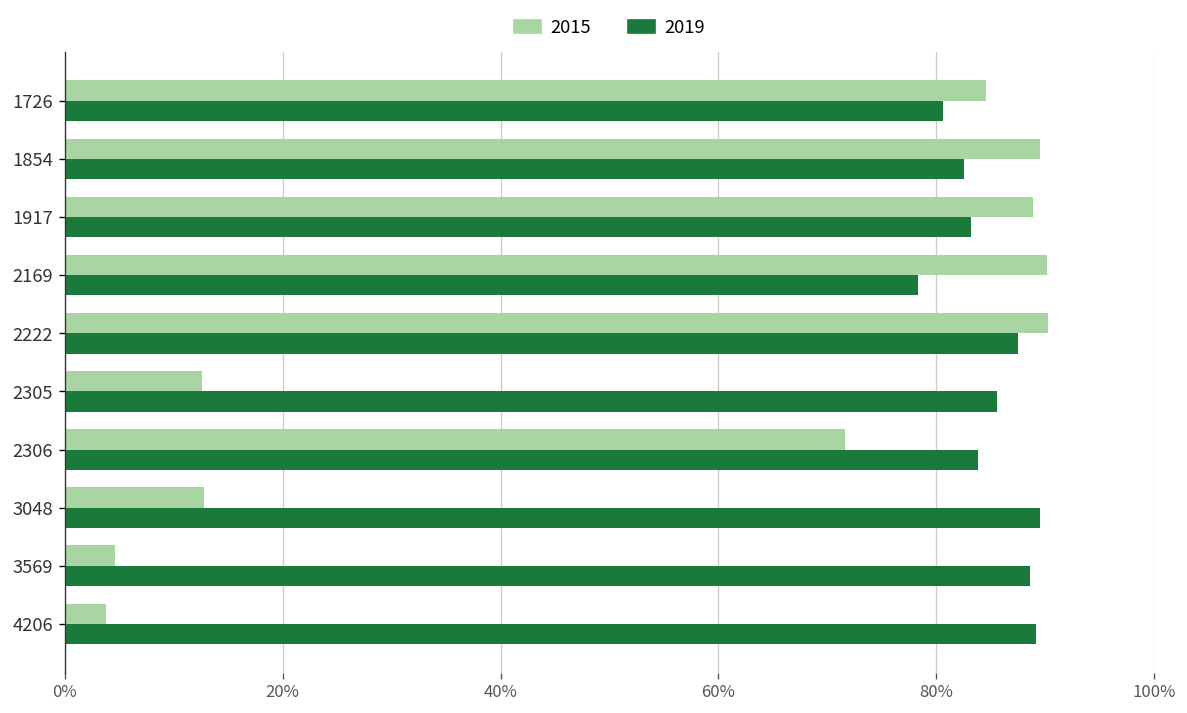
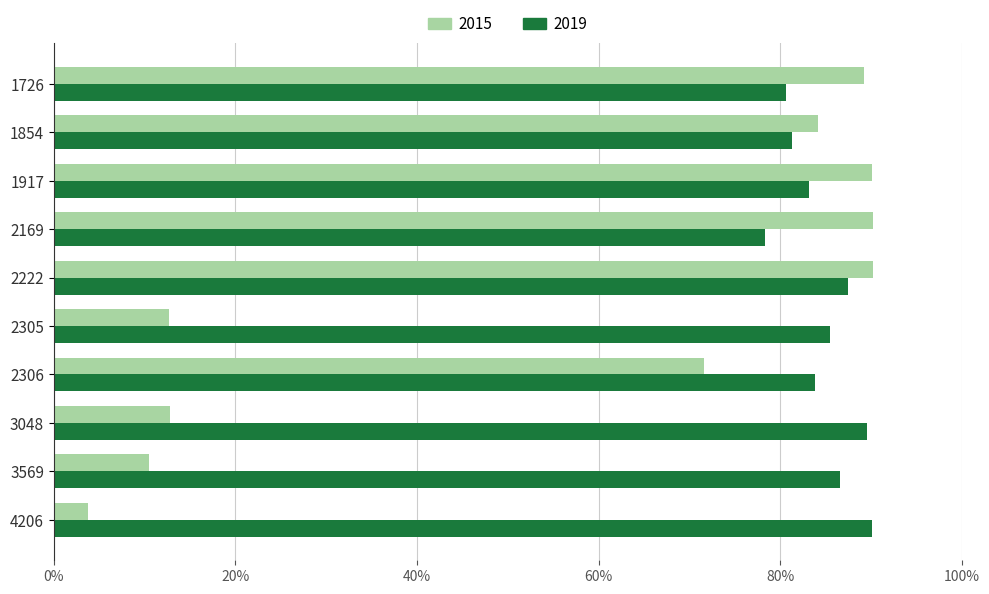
2015, 1726: 85% -> 89%
2015, 1854: 89% -> 84%
2019, 1854: 83% -> 81%
2015, 1917: 89% -> 90%
2015, 3569: 5% -> 10%
2019, 3569: 89% -> 87%
2019, 4206: 89% -> 90%
